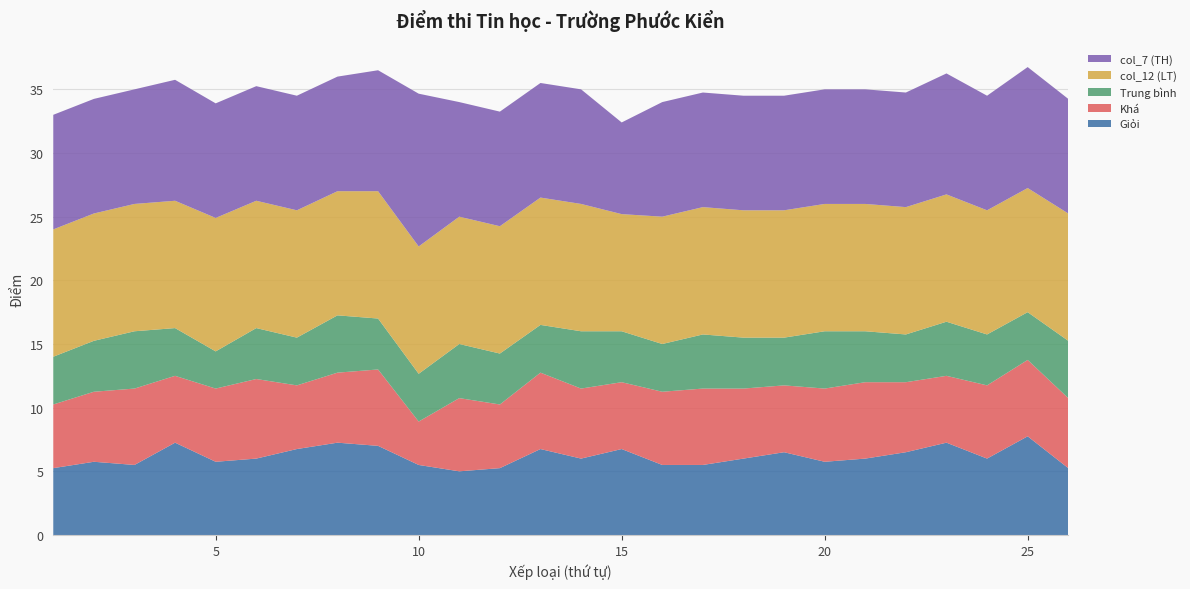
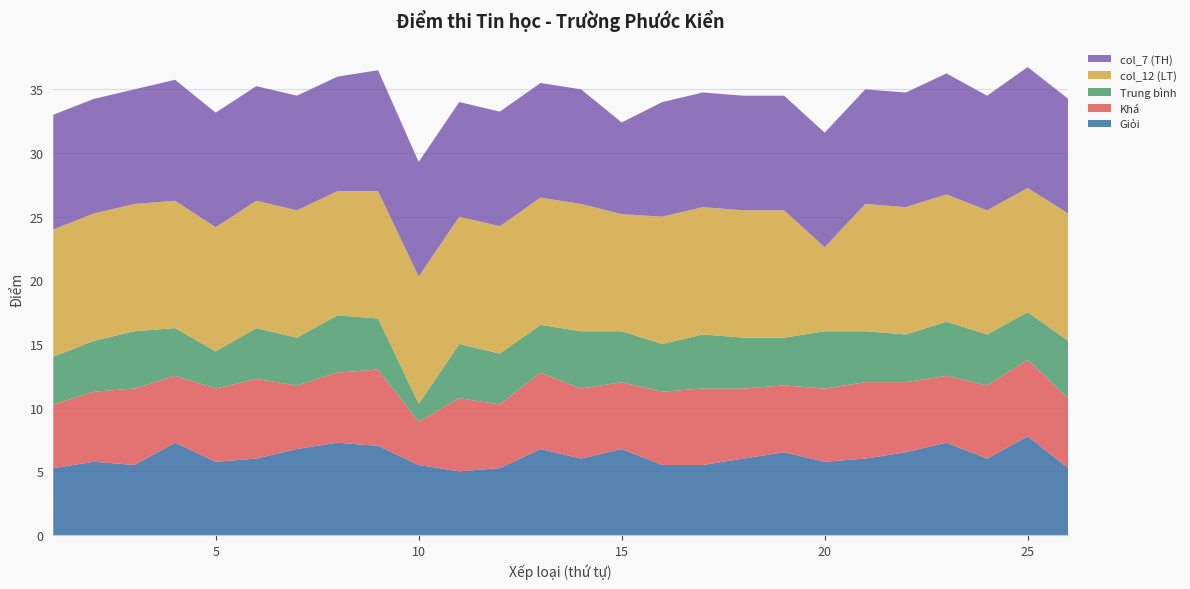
col_12 (LT), 5: 10.5 -> 9.8
Trung bình, 10: 3.8 -> 1.4
col_7 (TH), 10: 12 -> 9
col_12 (LT), 20: 10.0 -> 6.6
